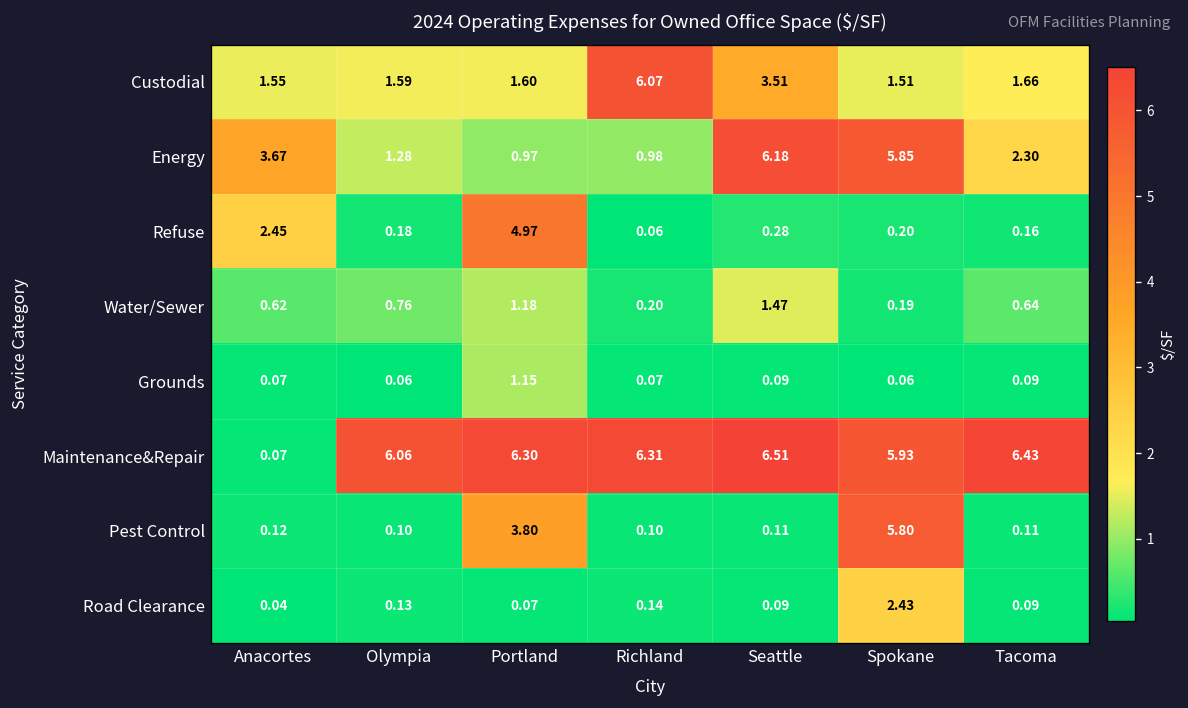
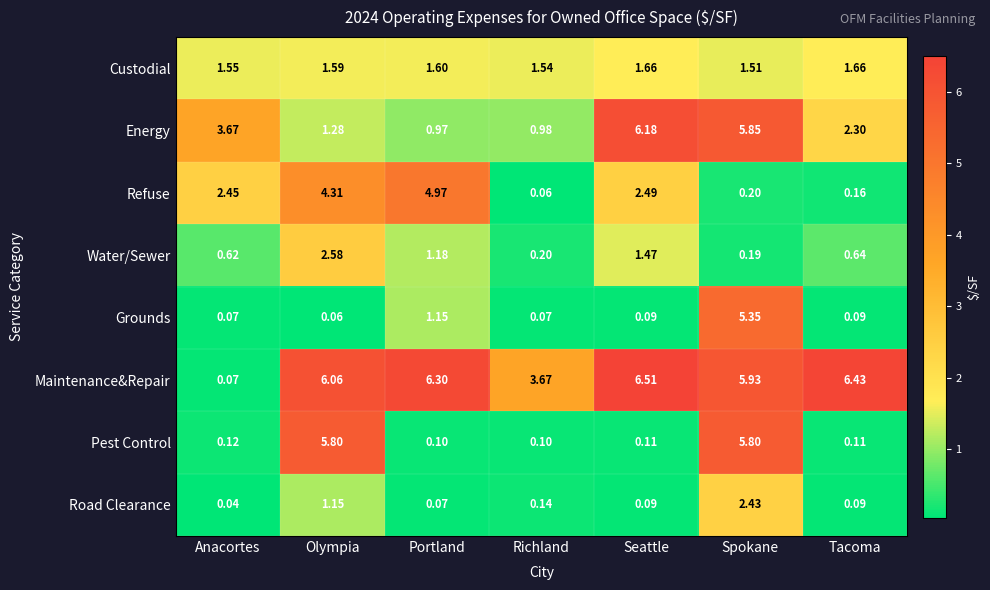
Custodial, Richland: 6.07 -> 1.54
Custodial, Seattle: 3.51 -> 1.66
Refuse, Olympia: 0.18 -> 4.31
Refuse, Seattle: 0.28 -> 2.49
Water/Sewer, Olympia: 0.76 -> 2.58
Grounds, Spokane: 0.06 -> 5.35
Maintenance&Repair, Richland: 6.31 -> 3.67
Pest Control, Olympia: 0.10 -> 5.80
Pest Control, Portland: 3.80 -> 0.10
Road Clearance, Olympia: 0.13 -> 1.15
